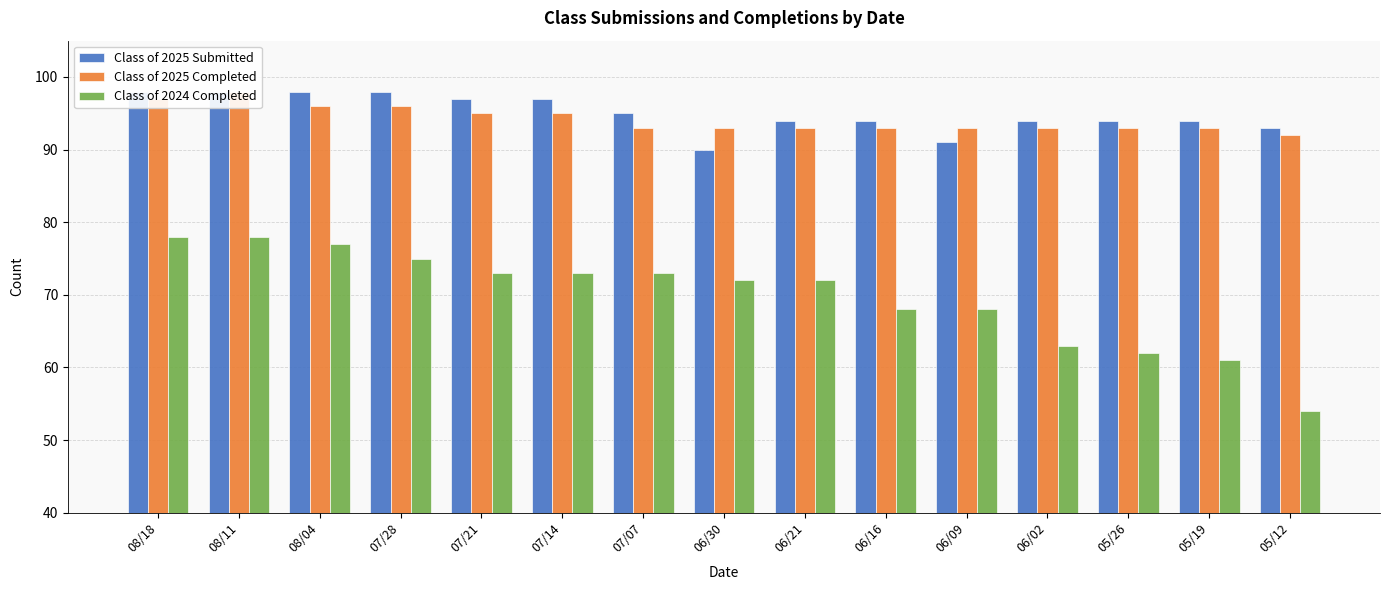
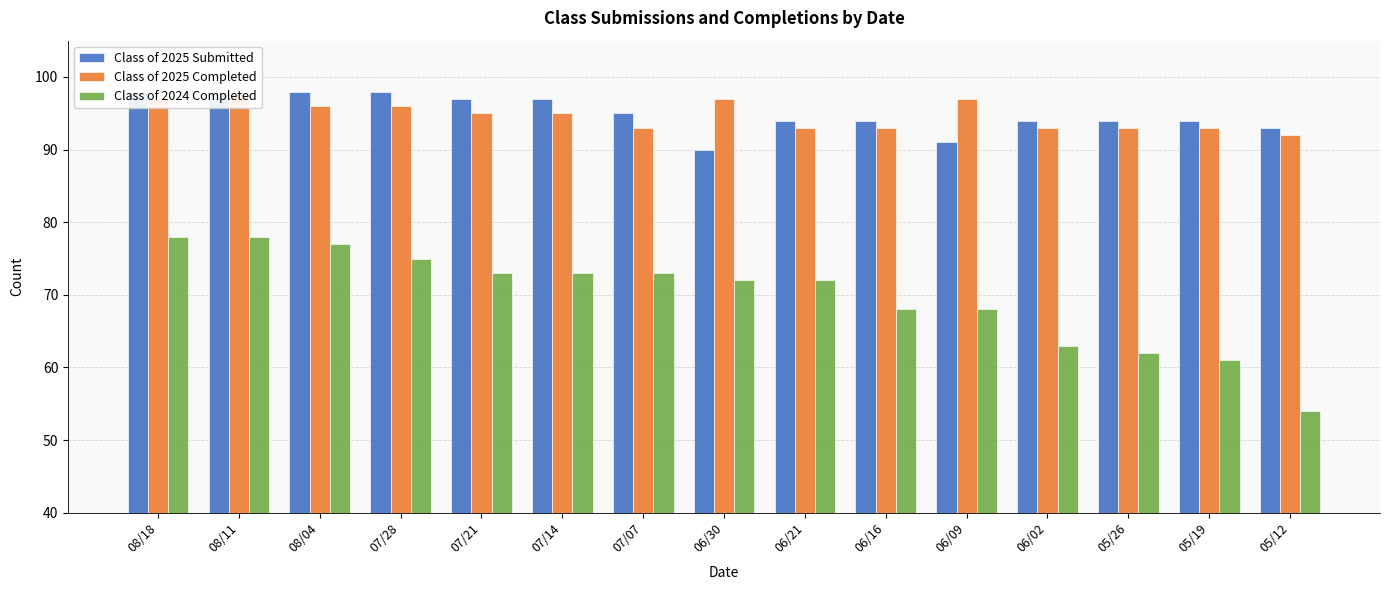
Class of 2025 Completed, 06/30: 93 -> 97
Class of 2025 Completed, 06/09: 93 -> 97
